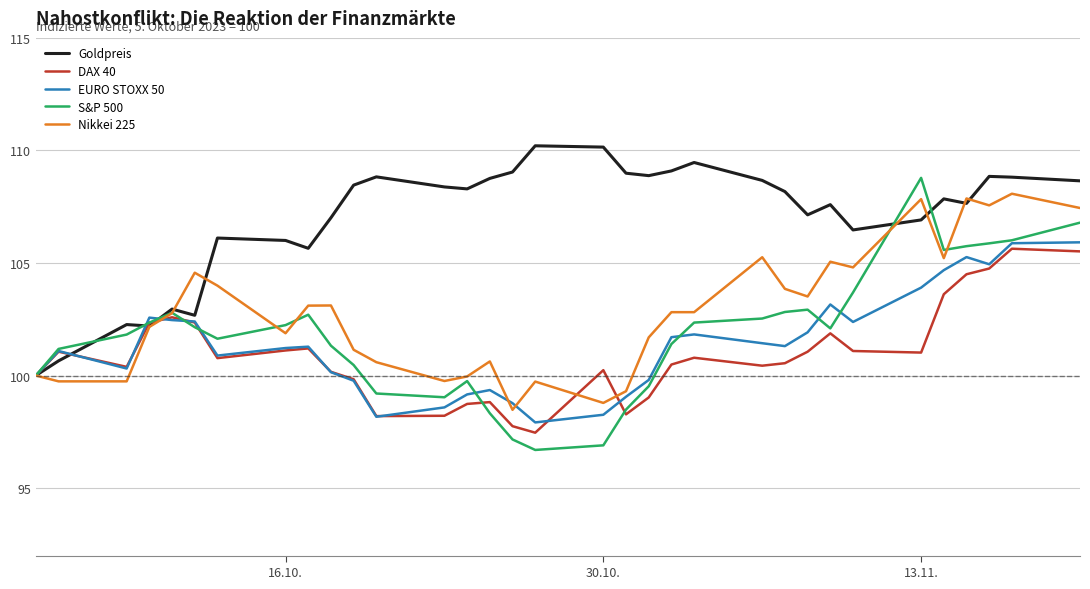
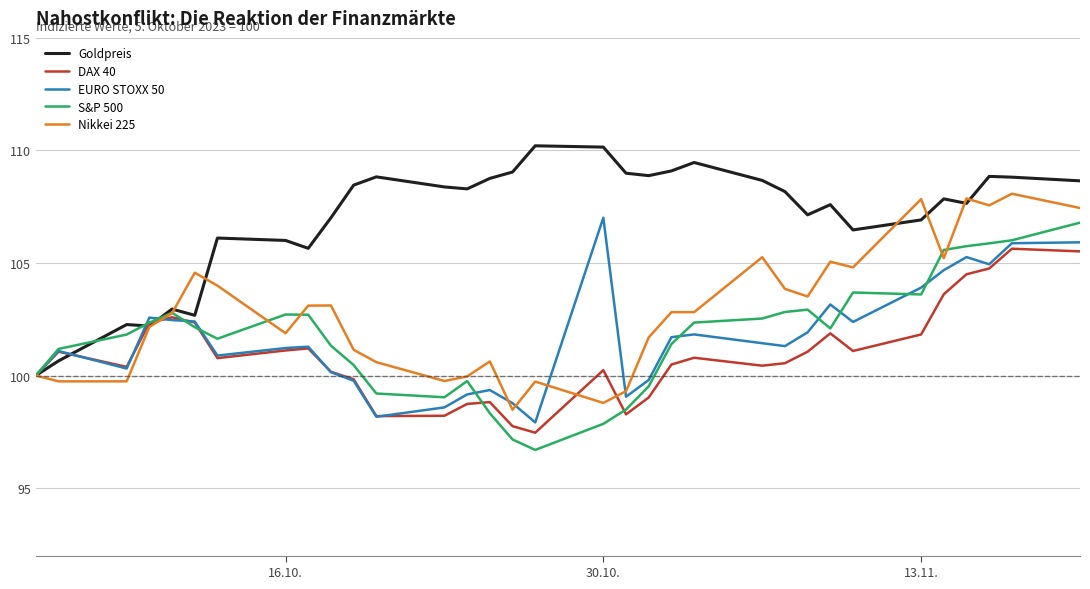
S&P 500, 16.10.: 102.2 -> 102.7
EURO STOXX 50, 30.10.: 98.3 -> 107.0
S&P 500, 30.10.: 96.9 -> 97.9
DAX 40, 13.11.: 101.0 -> 101.8
S&P 500, 13.11.: 108.8 -> 103.6
